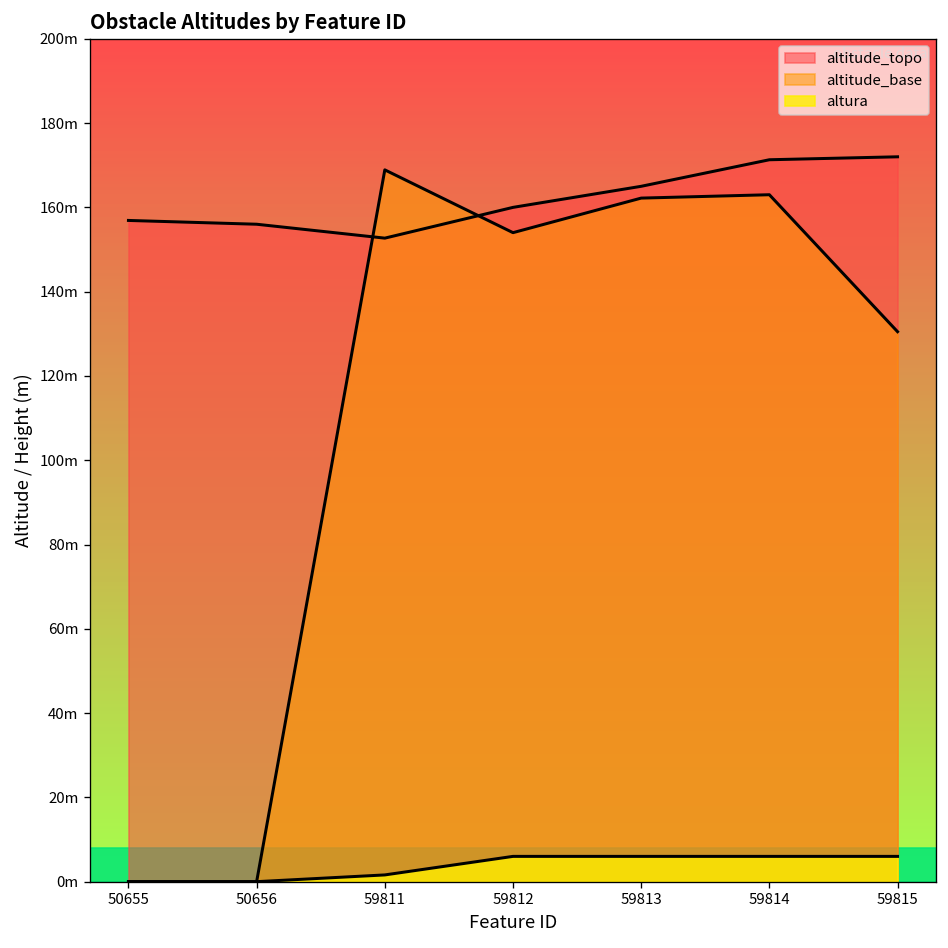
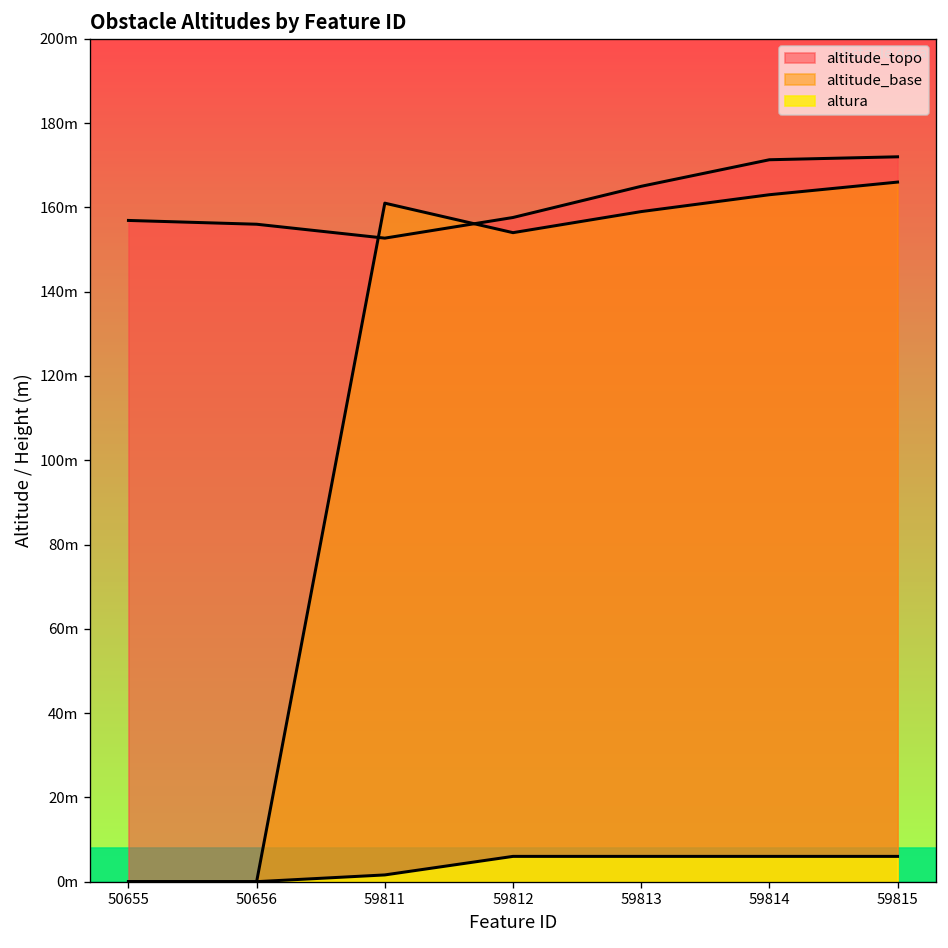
altitude_base, 59811: 169m -> 161m
altitude_topo, 59812: 160m -> 158m
altitude_base, 59813: 162m -> 159m
altitude_base, 59815: 131m -> 166m
